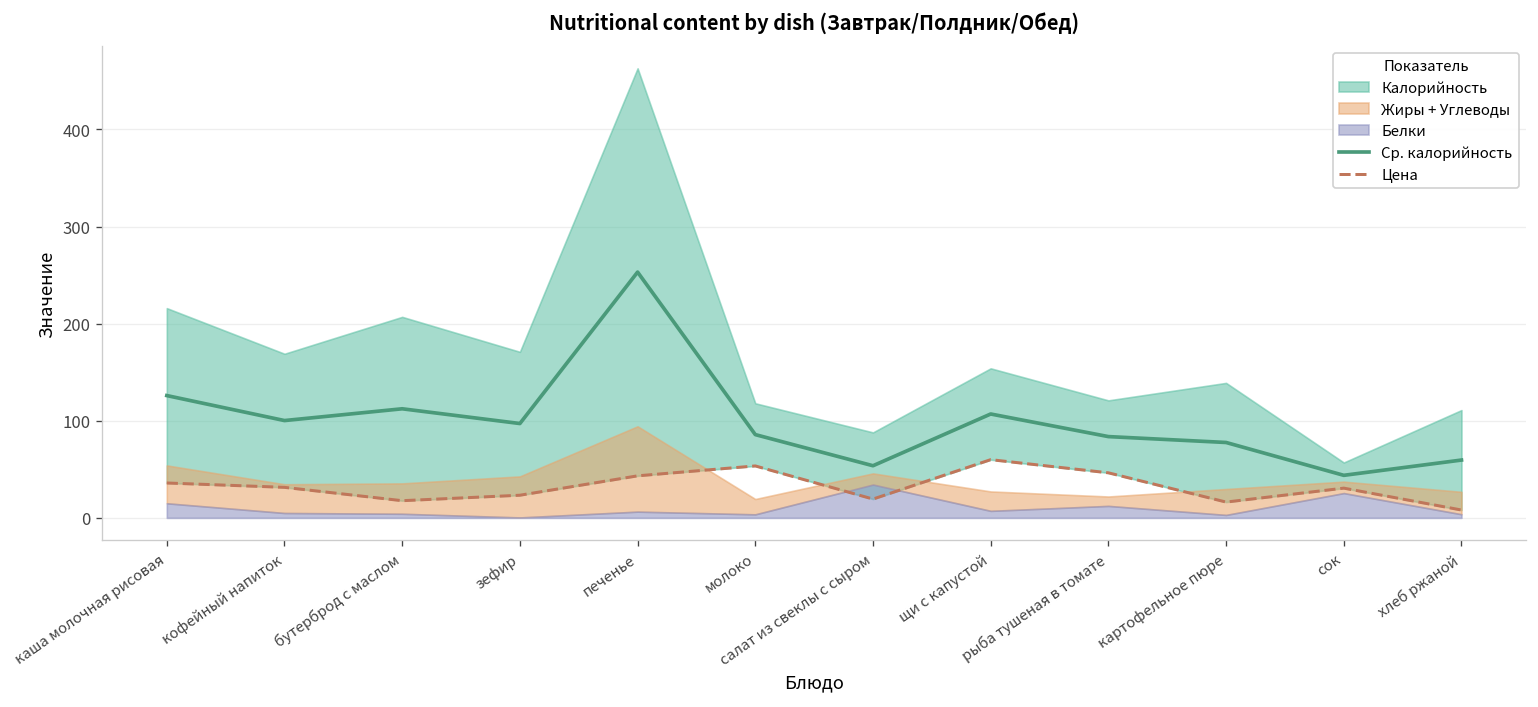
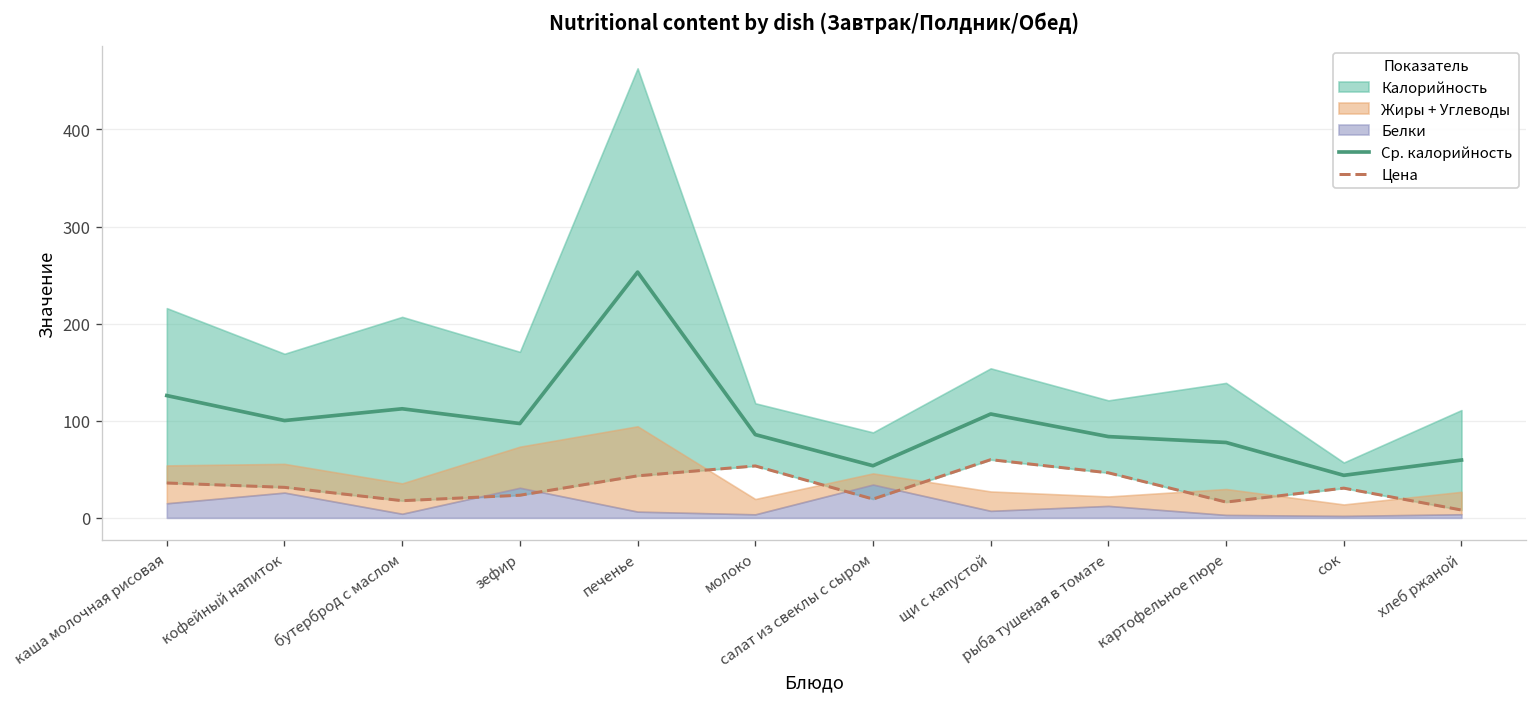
Белки, кофейный напиток: 10 -> 30
Белки, зефир: 0 -> 30
Белки, сок: 30 -> 0
